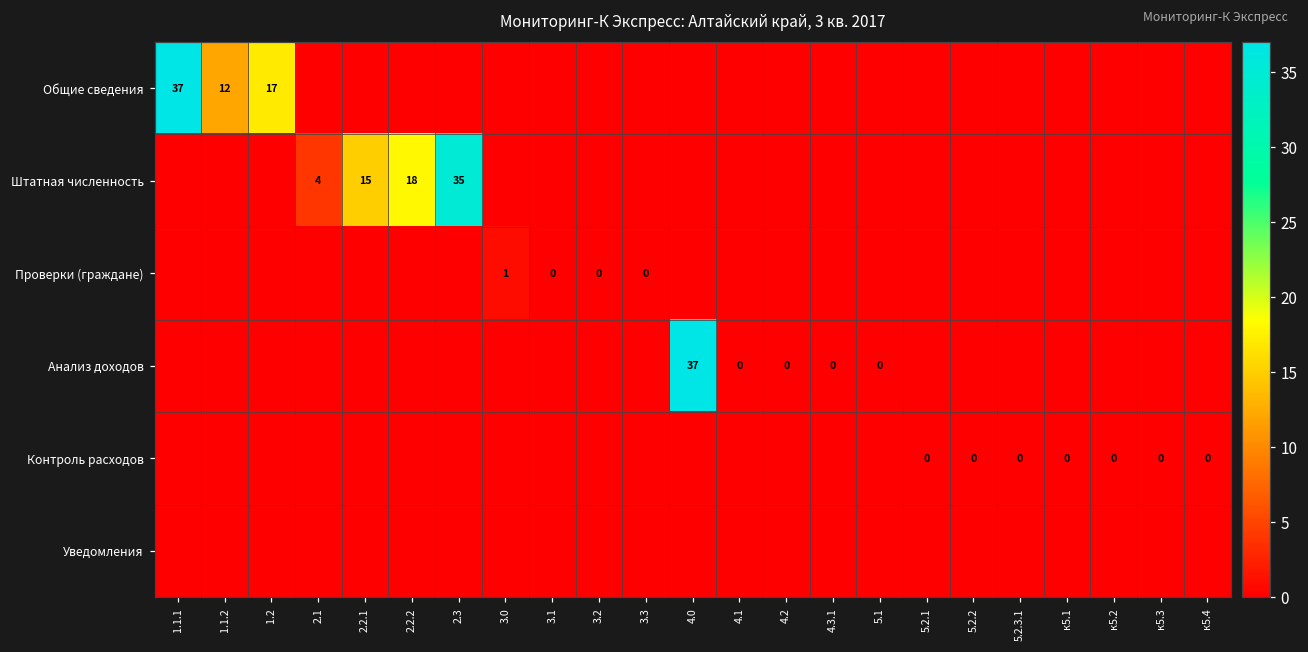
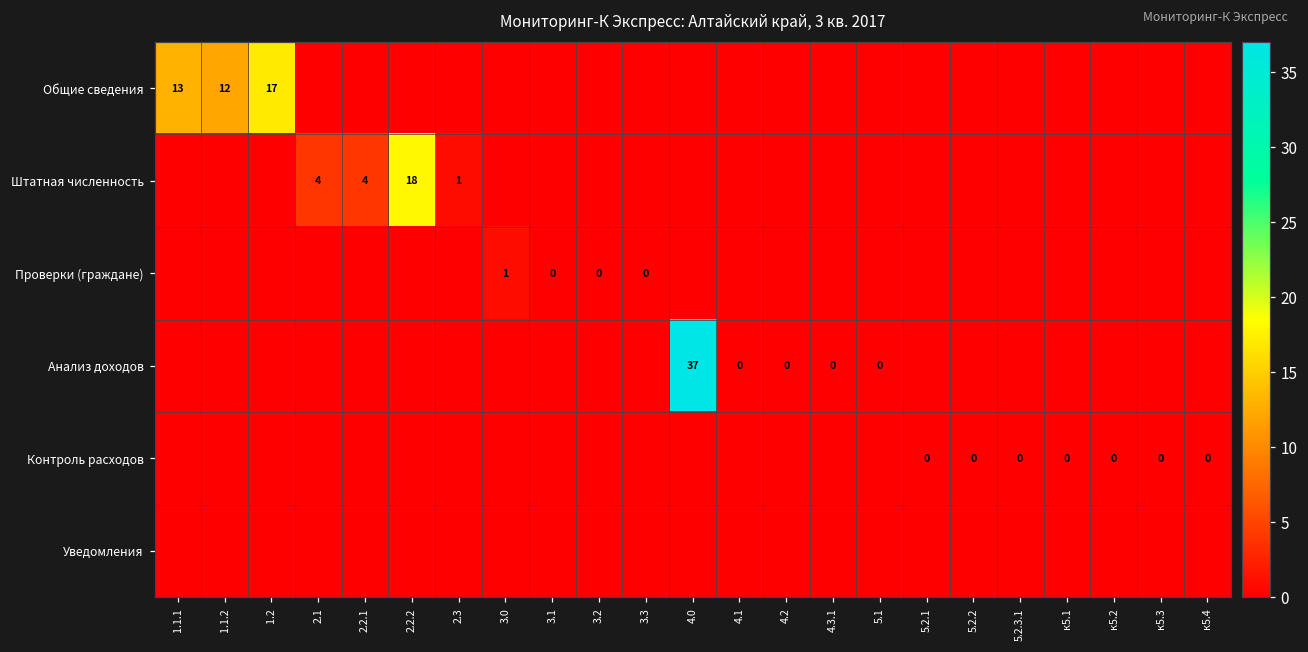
Общие сведения, 1.1.1: 37 -> 13
Штатная численность, 2.2.1: 15 -> 4
Штатная численность, 2.3: 35 -> 1
